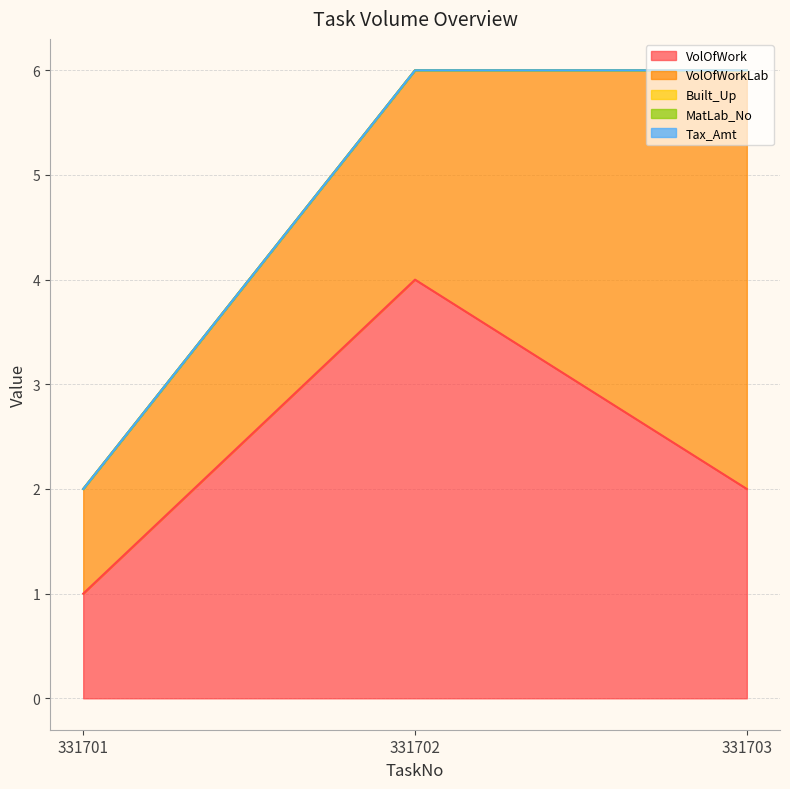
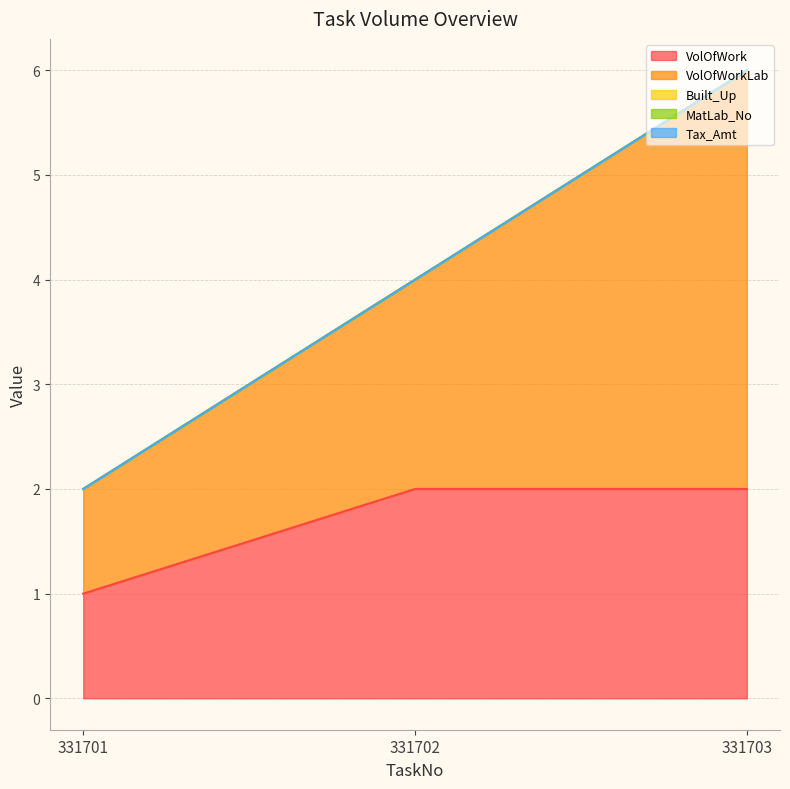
VolOfWork, 331702: 4 -> 2
